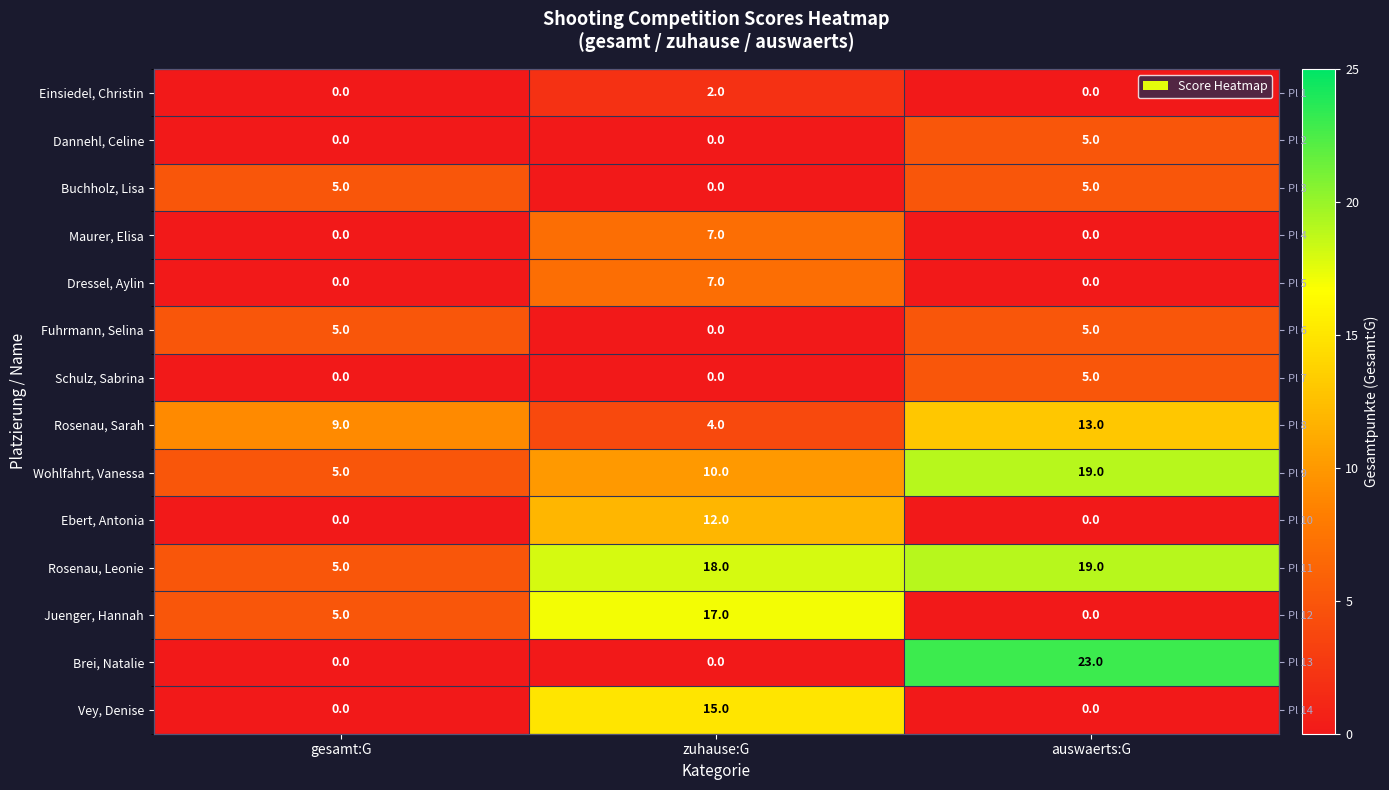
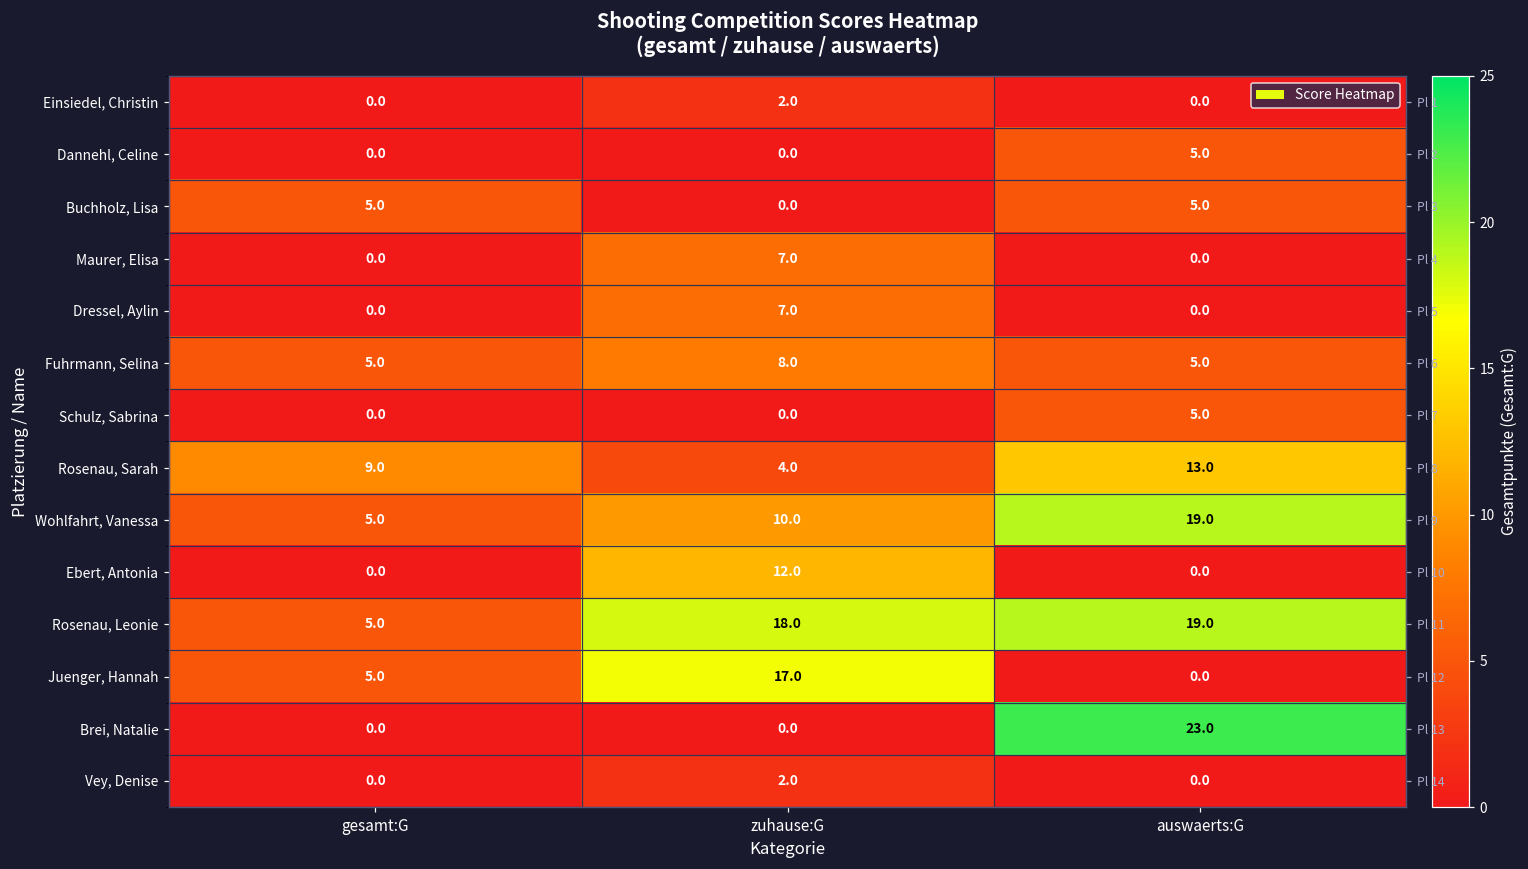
Fuhrmann, Selina, zuhause:G: 0.0 -> 8.0
Vey, Denise, zuhause:G: 15.0 -> 2.0
